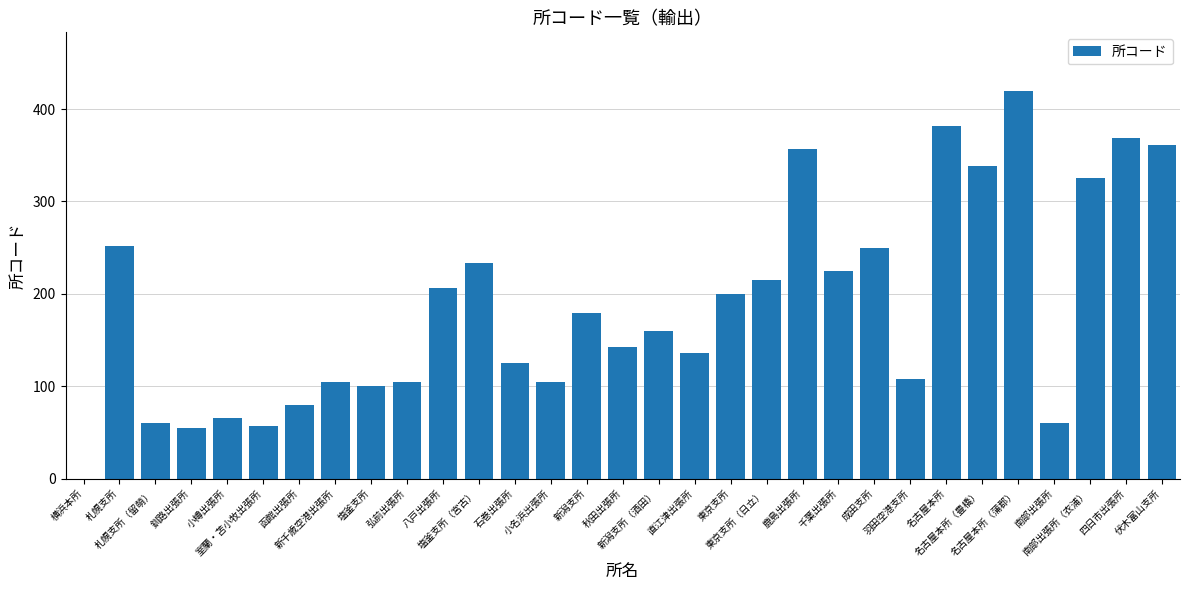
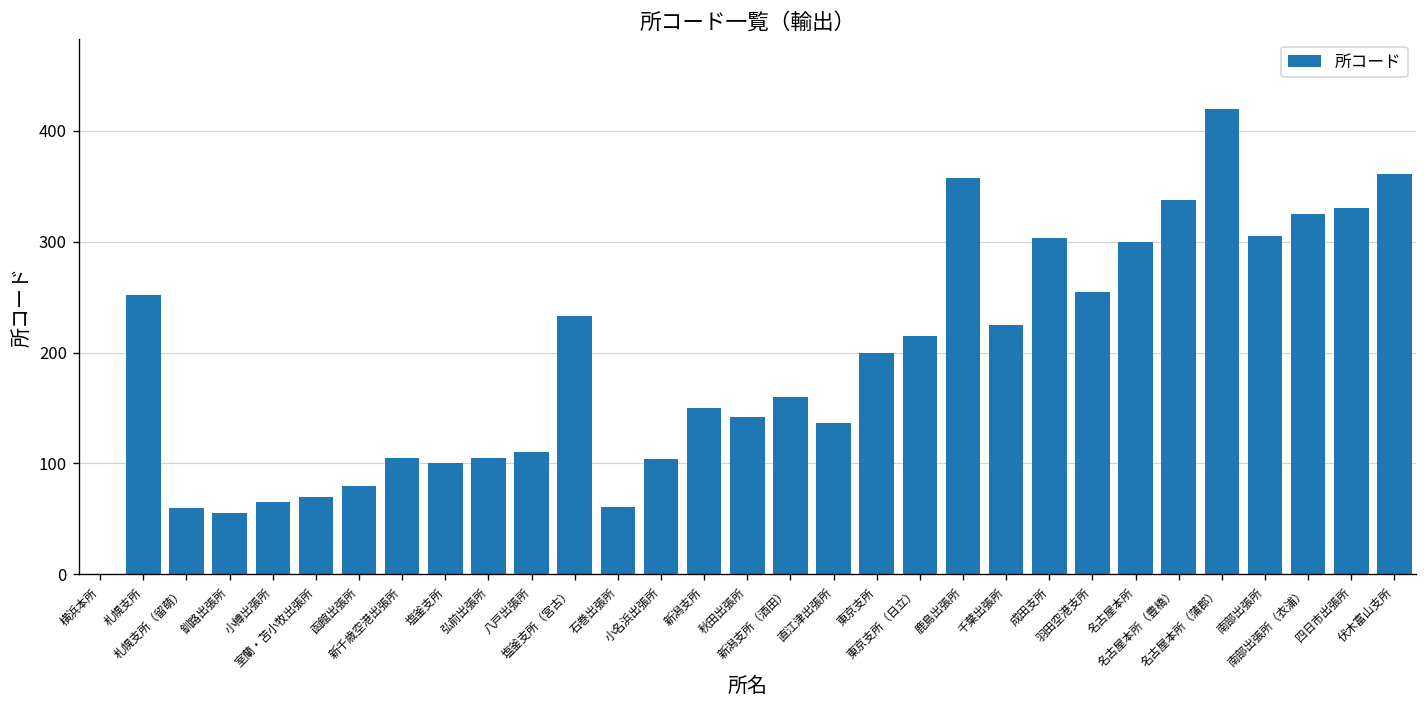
室蘭・苫小牧出張所: 60 -> 70
八戸出張所: 210 -> 110
石巻出張所: 130 -> 60
新潟支所: 180 -> 150
成田支所: 250 -> 300
羽田空港支所: 110 -> 260
名古屋本所: 380 -> 300
南部出張所: 60 -> 310
四日市出張所: 370 -> 330
